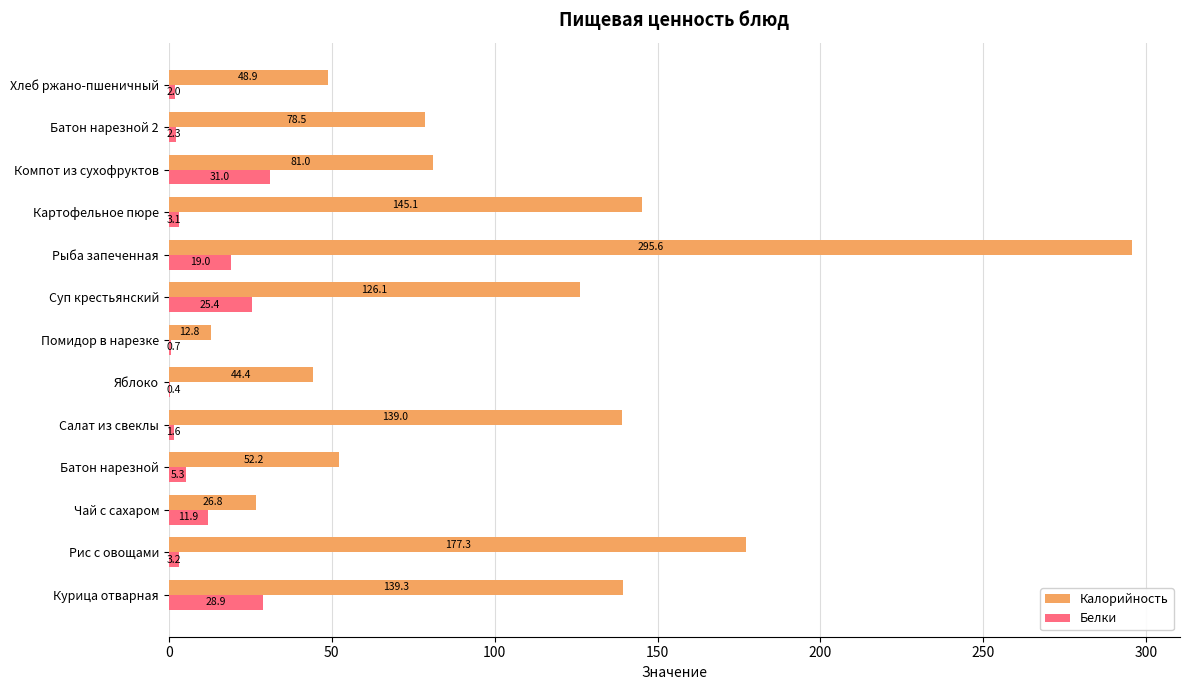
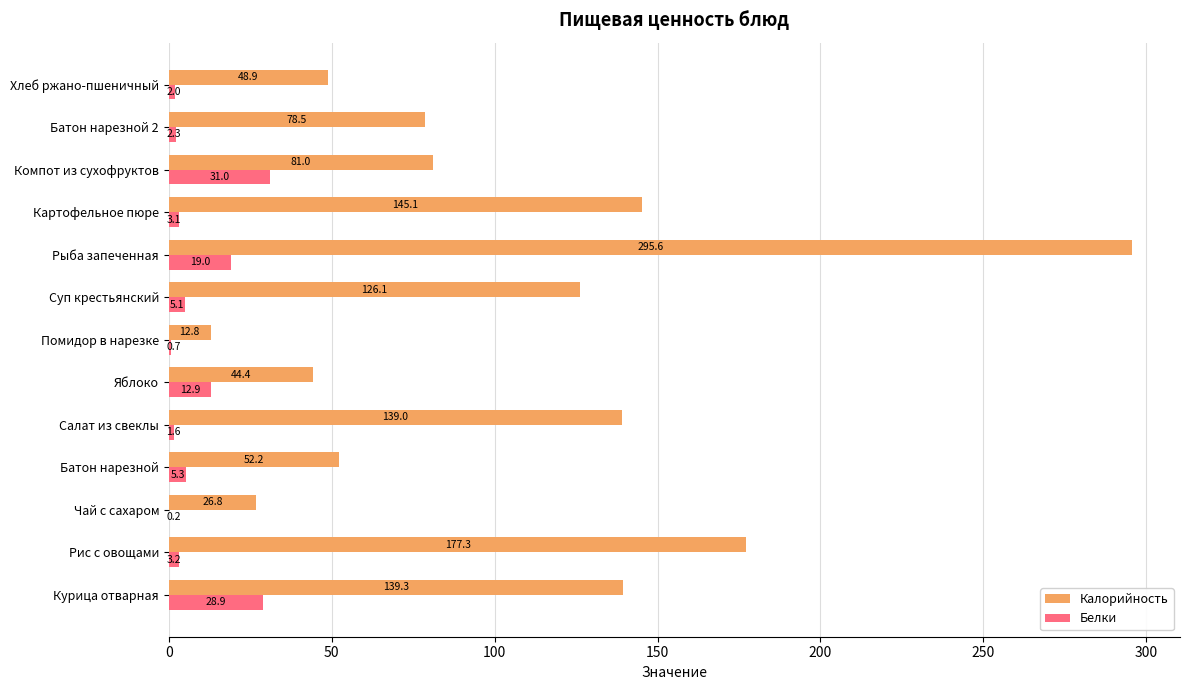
Белки, Суп крестьянский: 25.4 -> 5.1
Белки, Яблоко: 0.4 -> 12.9
Белки, Чай с сахаром: 11.9 -> 0.2
